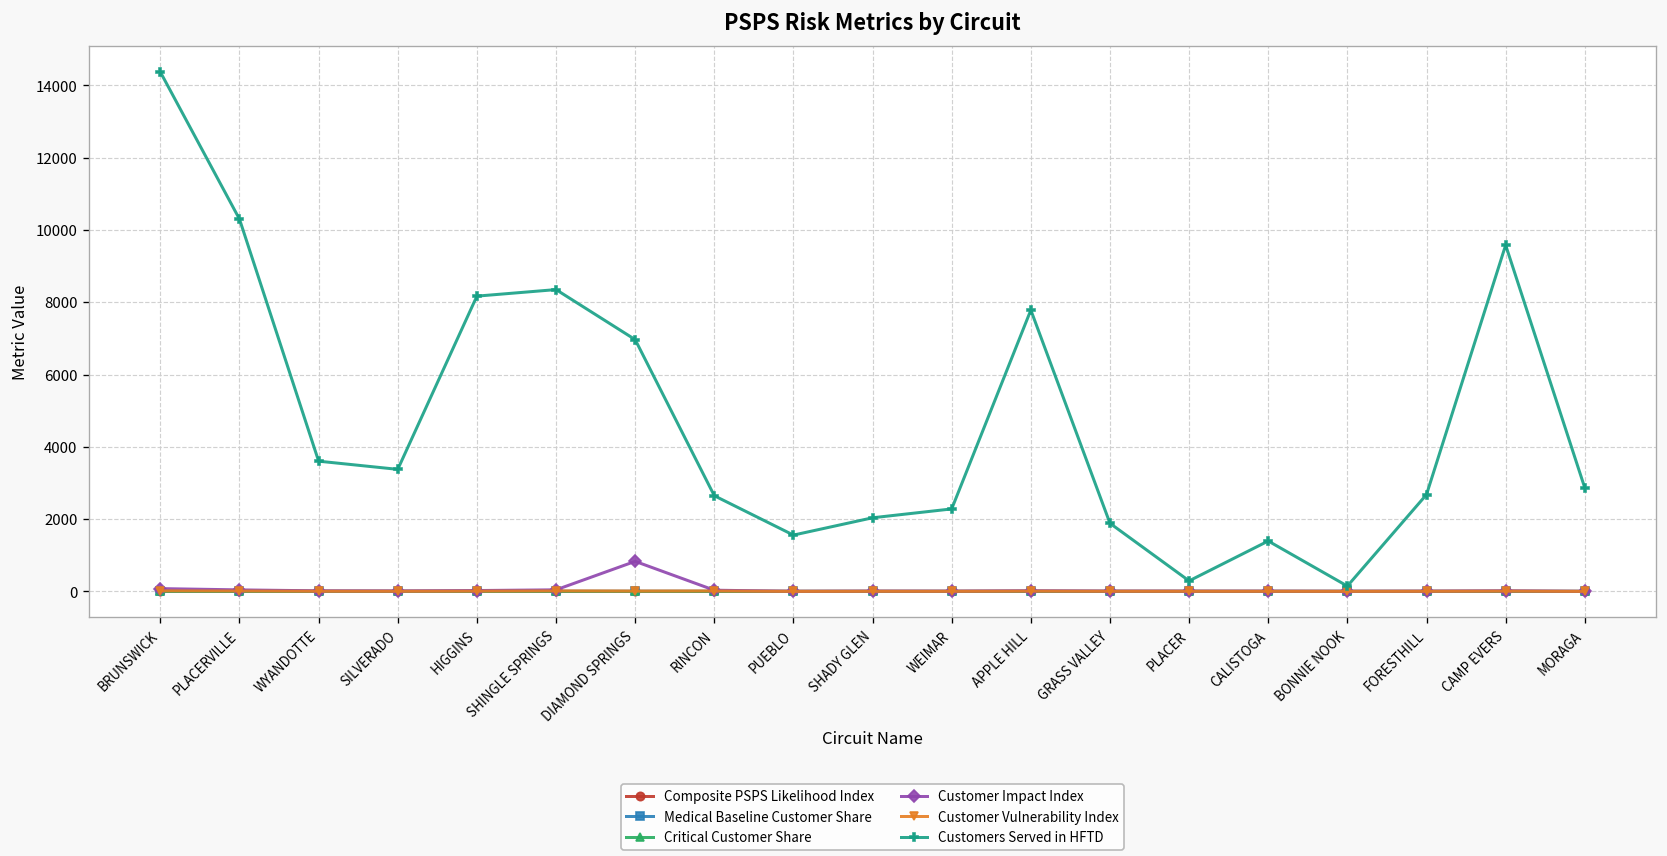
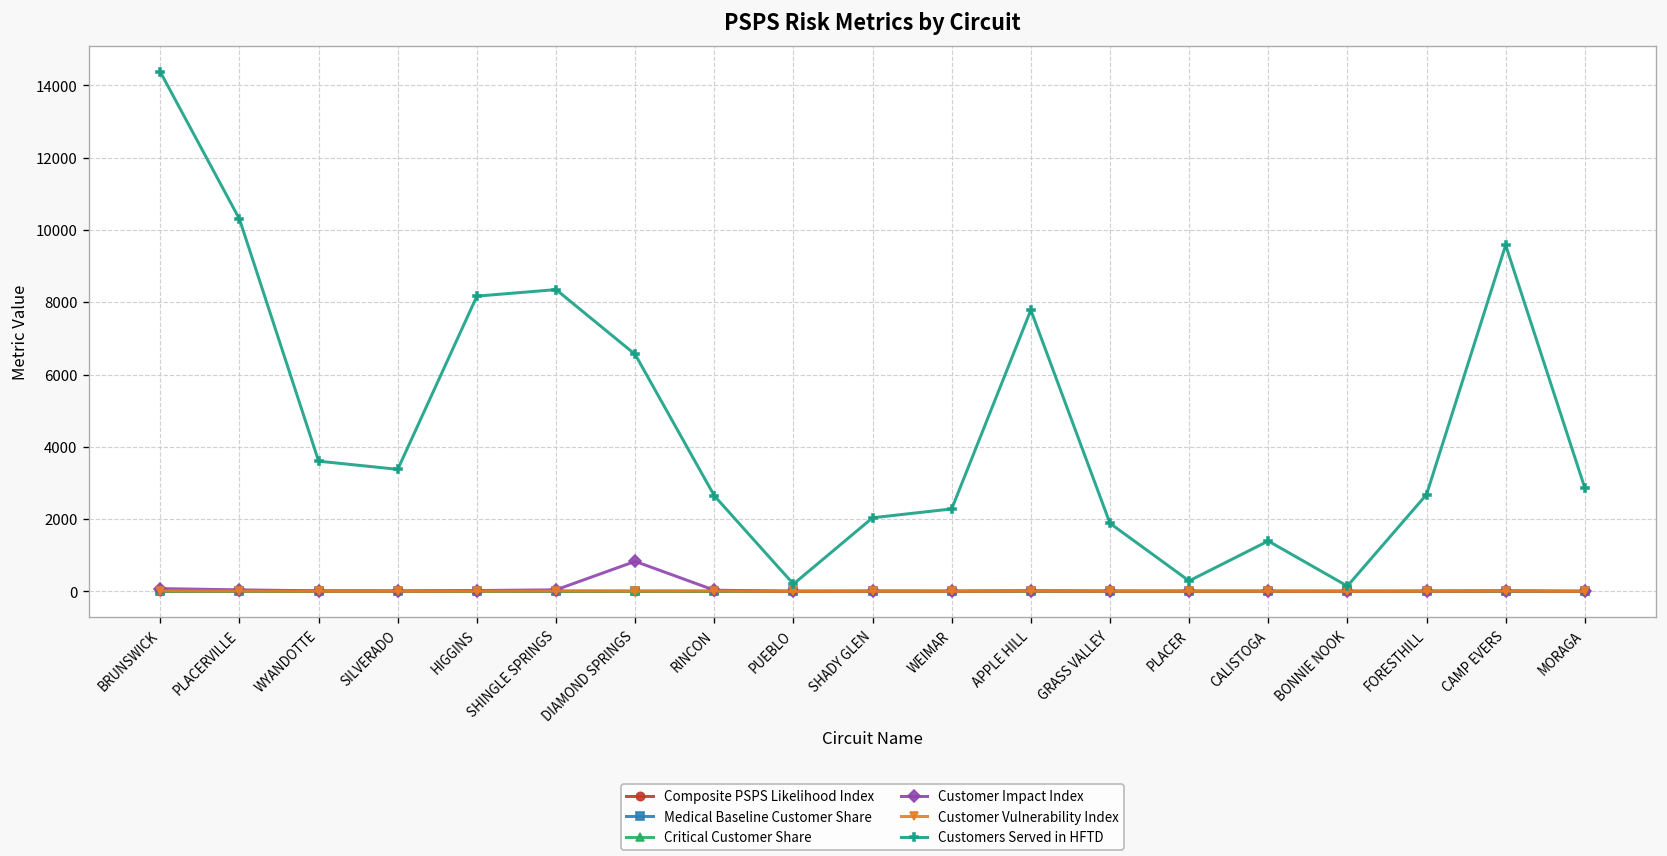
Customers Served in HFTD, DIAMOND SPRINGS: 7000 -> 6600
Customers Served in HFTD, PUEBLO: 1600 -> 200
